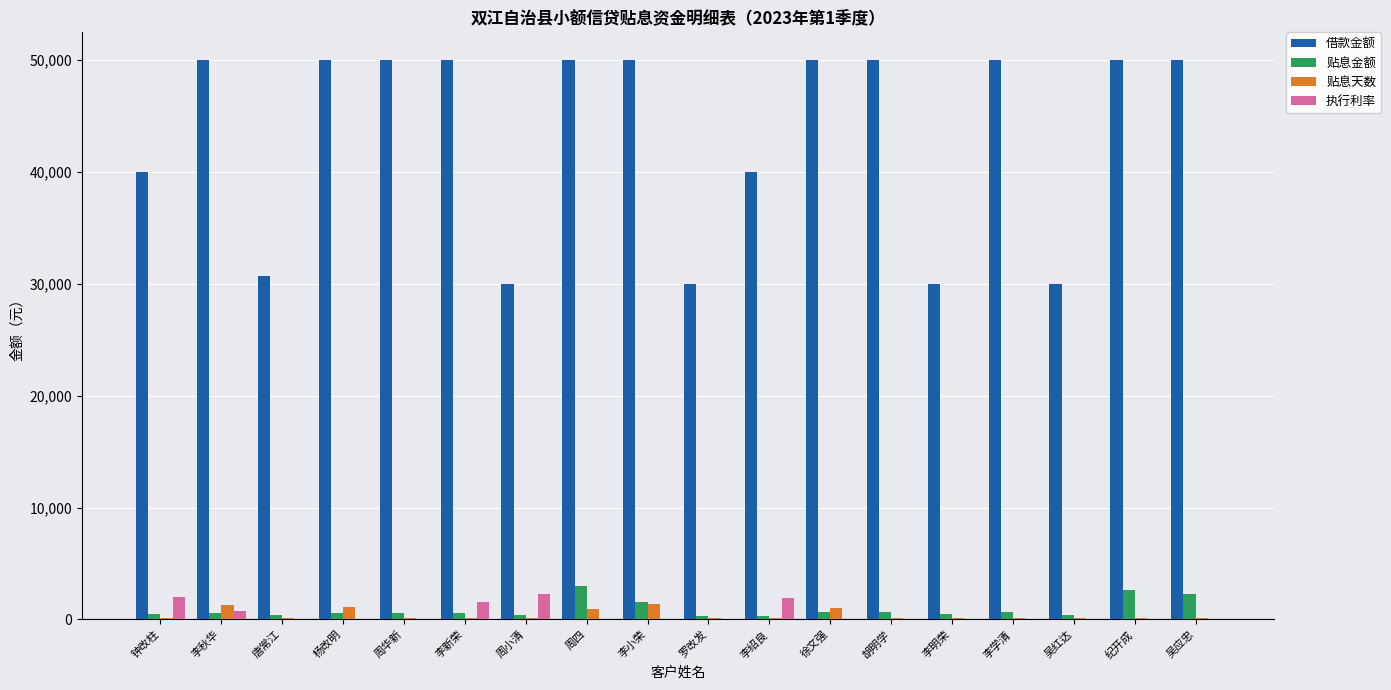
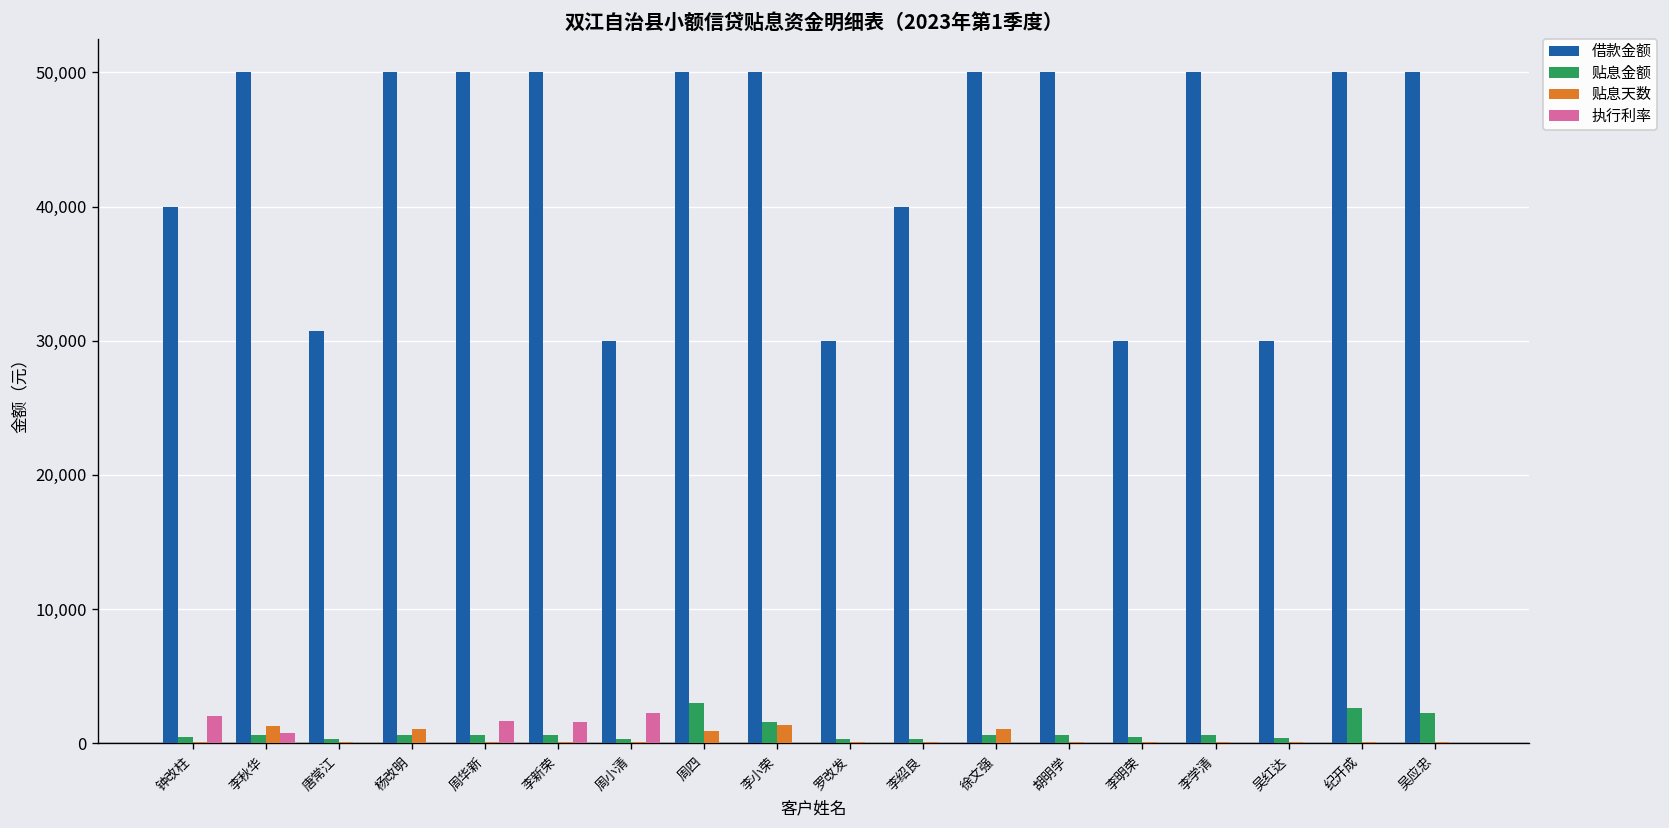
执行利率, 周华新: 0 -> 1,700
执行利率, 李绍良: 1,900 -> 0
